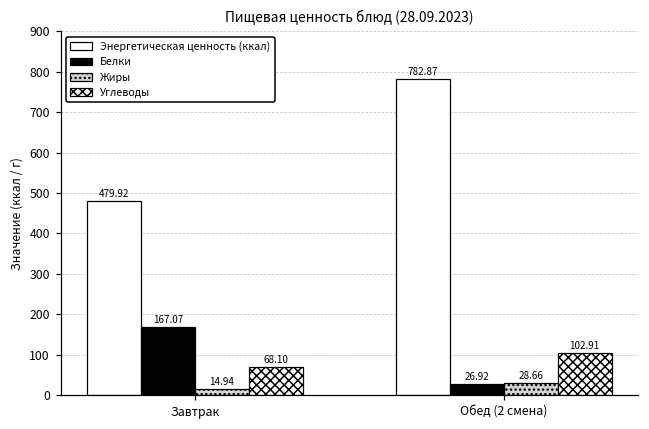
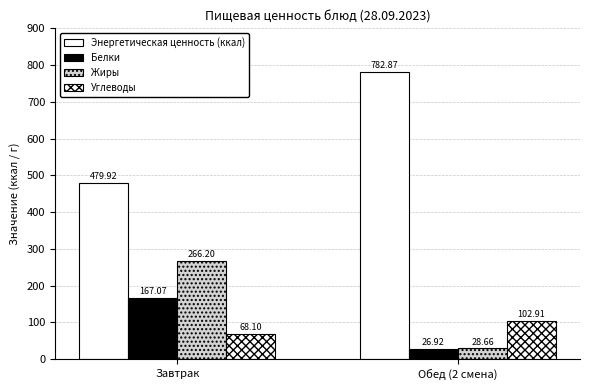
Жиры, Завтрак: 14.94 -> 266.20
